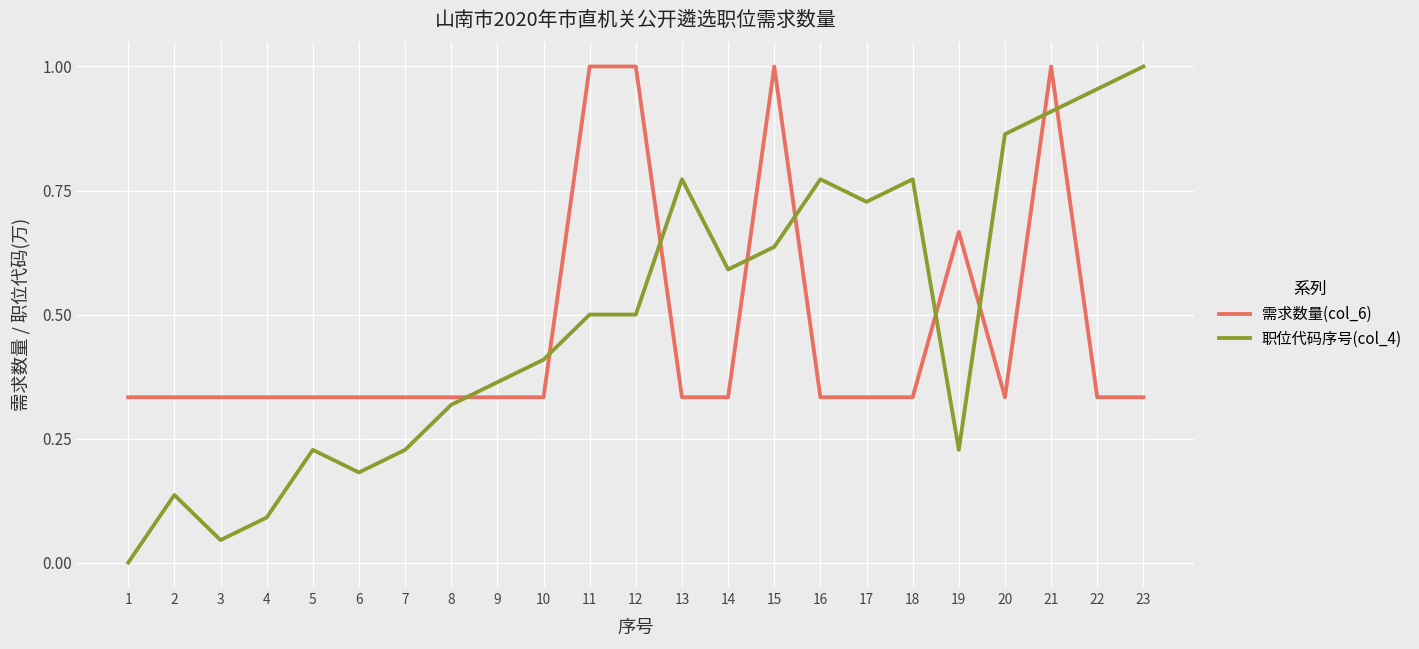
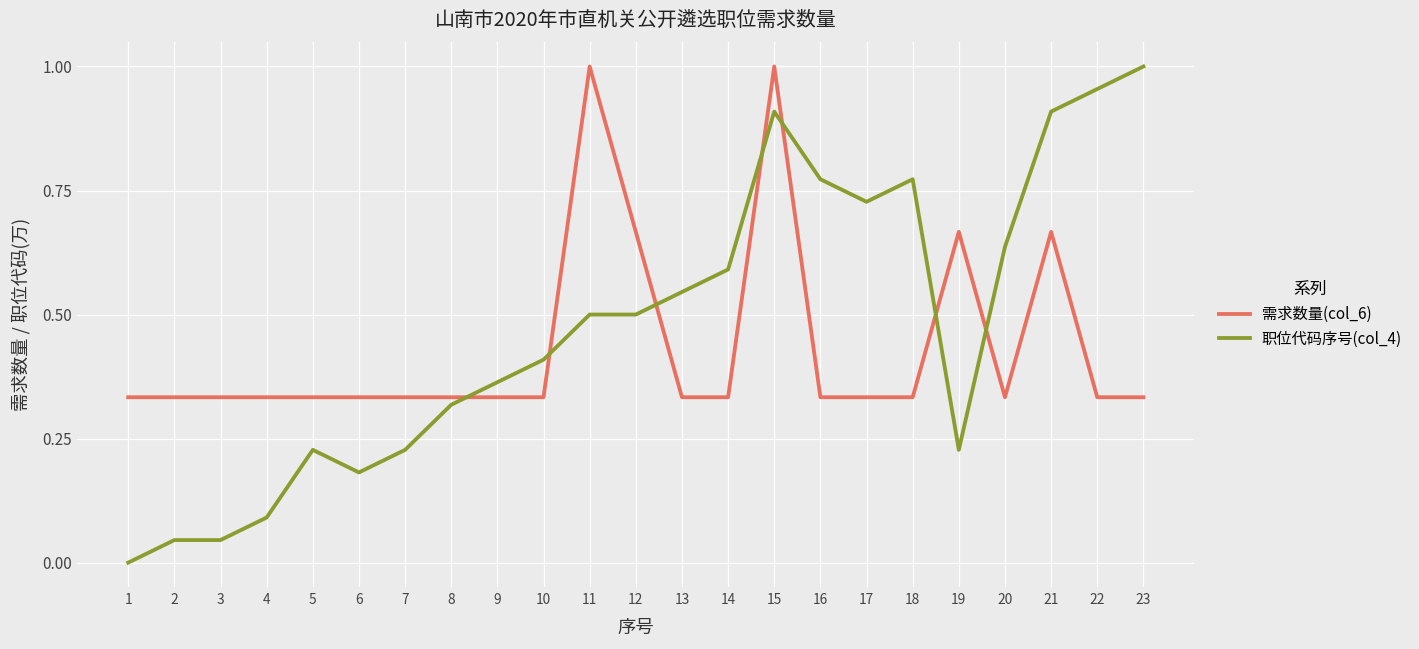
职位代码序号(col_4), 2: 0.14 -> 0.05
需求数量(col_6), 12: 1.00 -> 0.67
职位代码序号(col_4), 13: 0.77 -> 0.55
职位代码序号(col_4), 15: 0.64 -> 0.91
职位代码序号(col_4), 20: 0.86 -> 0.64
需求数量(col_6), 21: 1.00 -> 0.67
